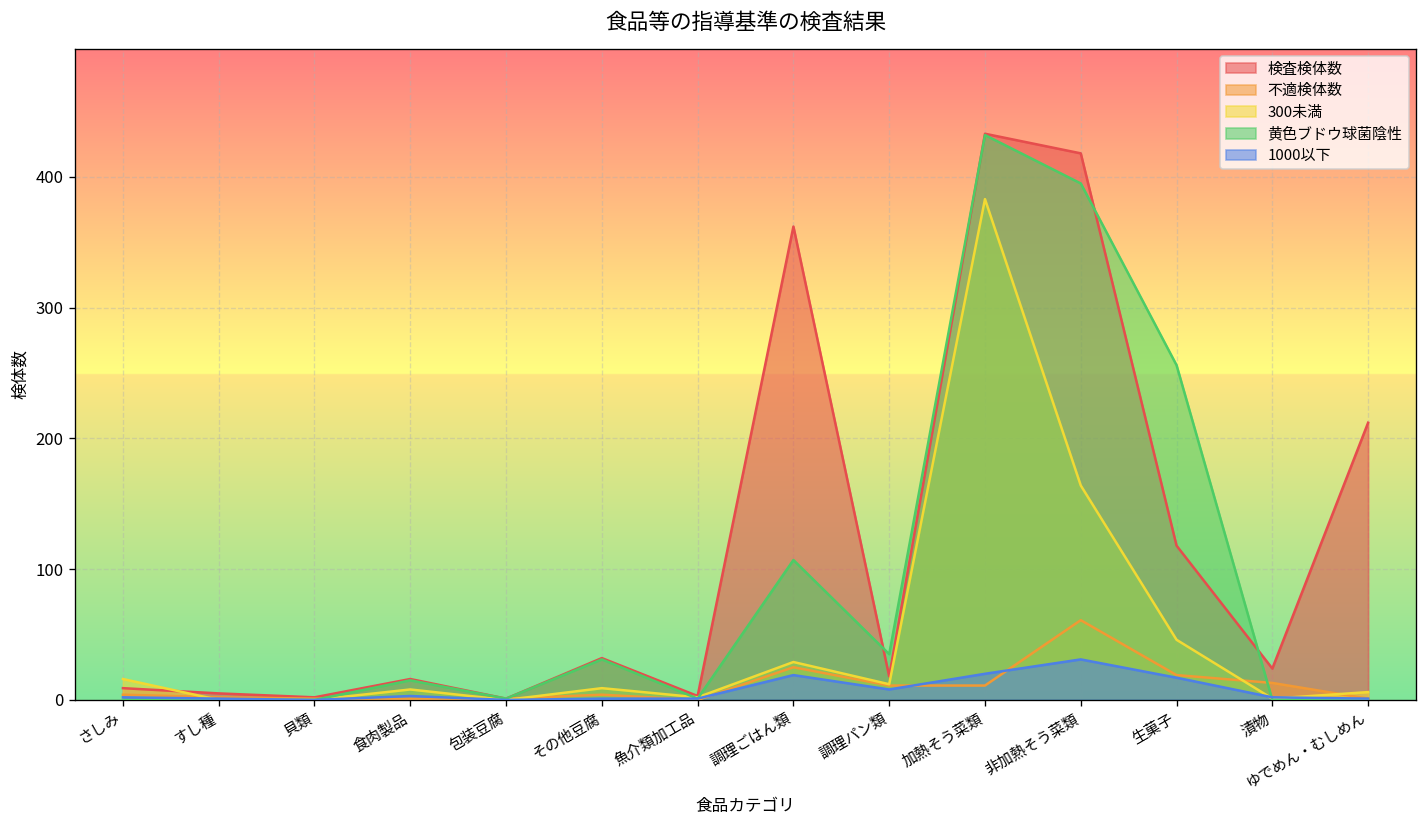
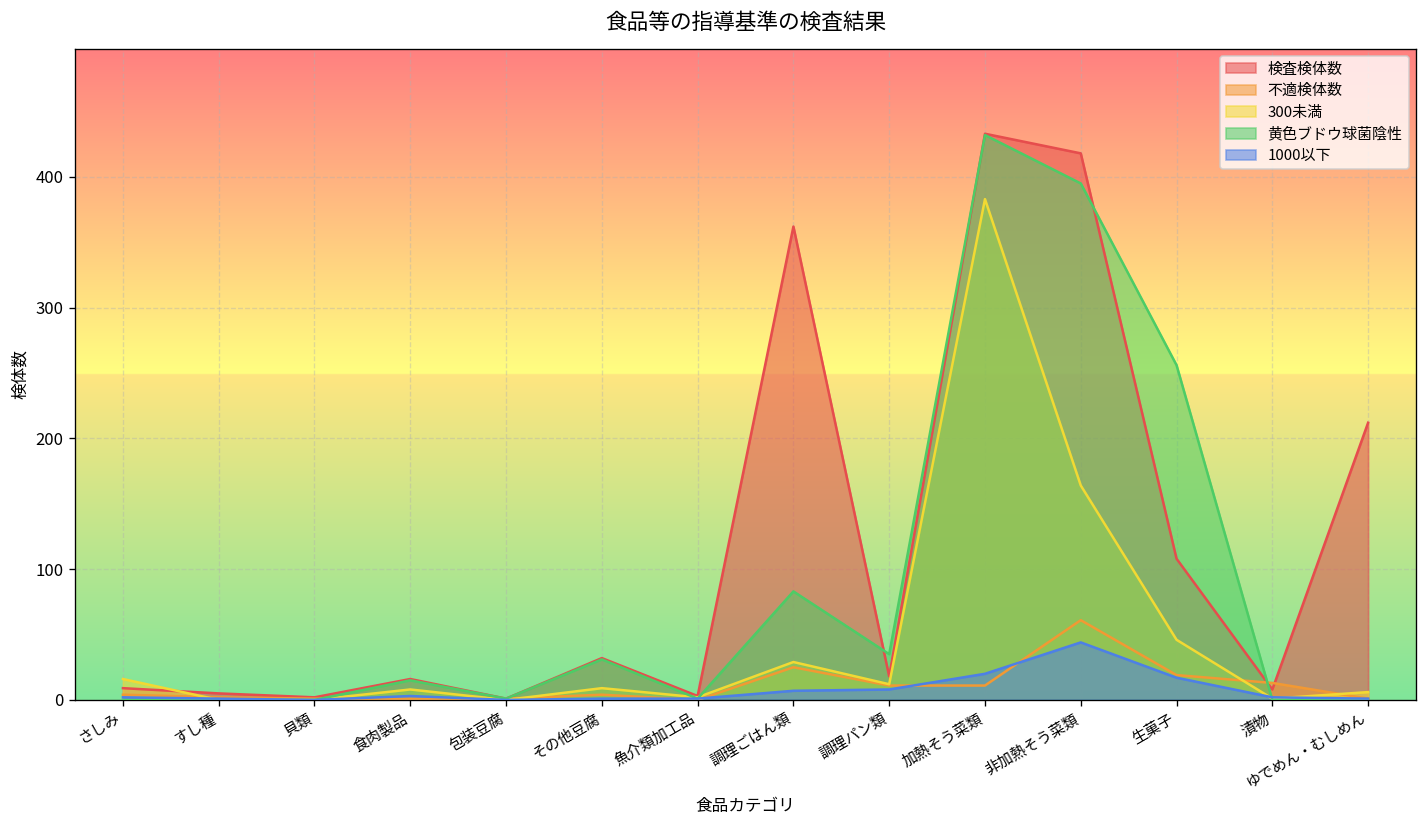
黄色ブドウ球菌陰性, 調理ごはん類: 107 -> 83
1000以下, 調理ごはん類: 19 -> 7
1000以下, 非加熱そう菜類: 31 -> 44
検査検体数, 生菓子: 118 -> 108
検査検体数, 漬物: 24 -> 8
